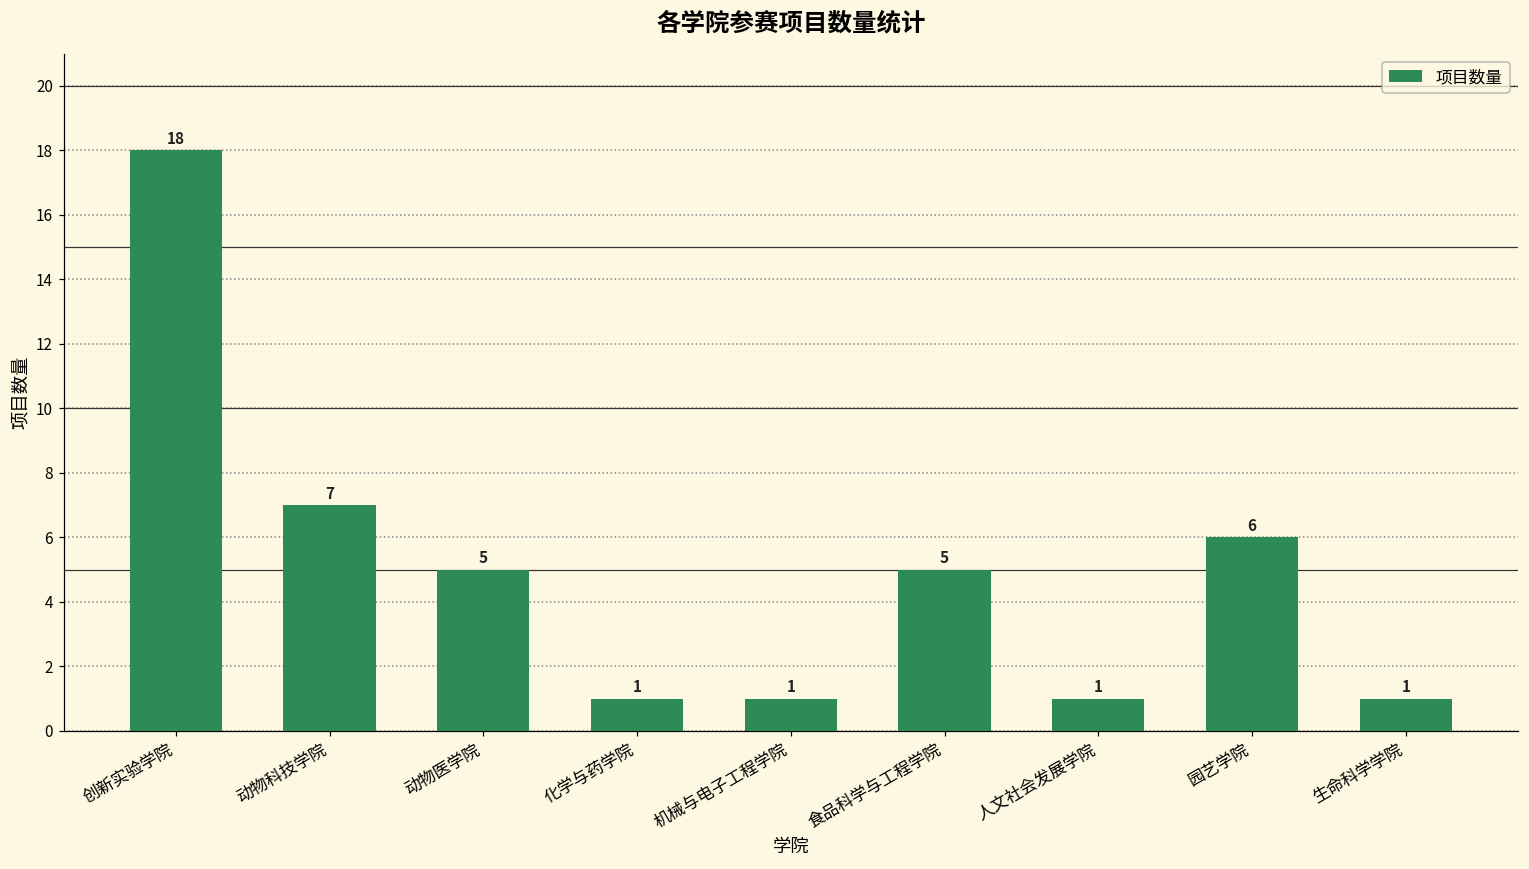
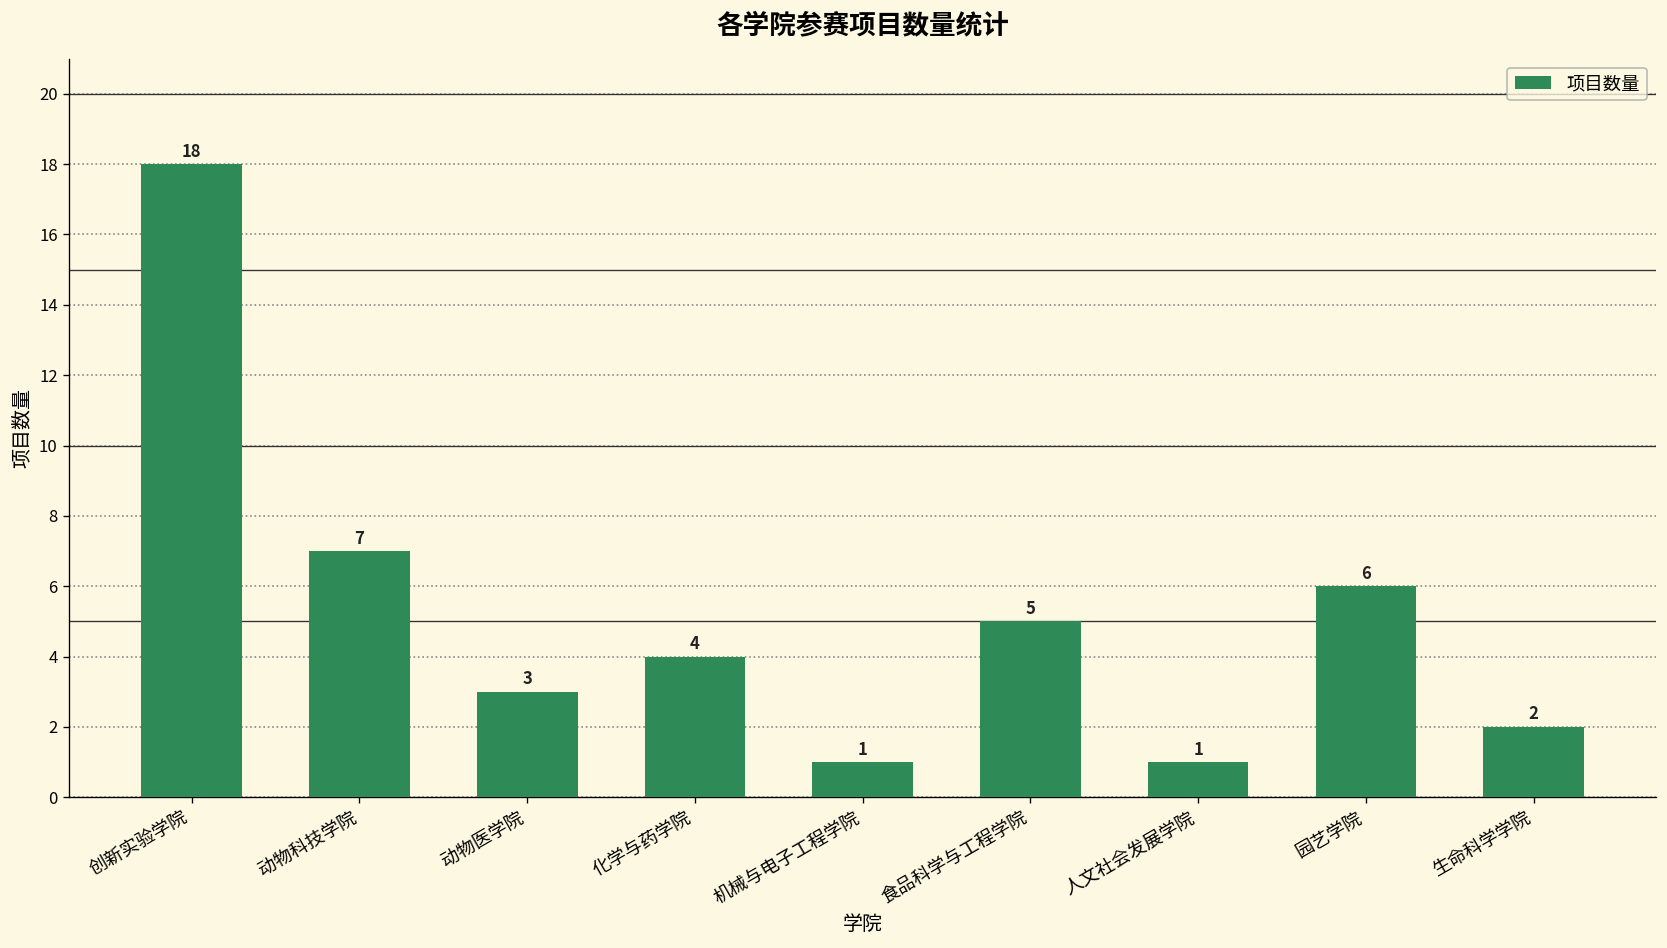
动物医学院: 5 -> 3
化学与药学院: 1 -> 4
生命科学学院: 1 -> 2
